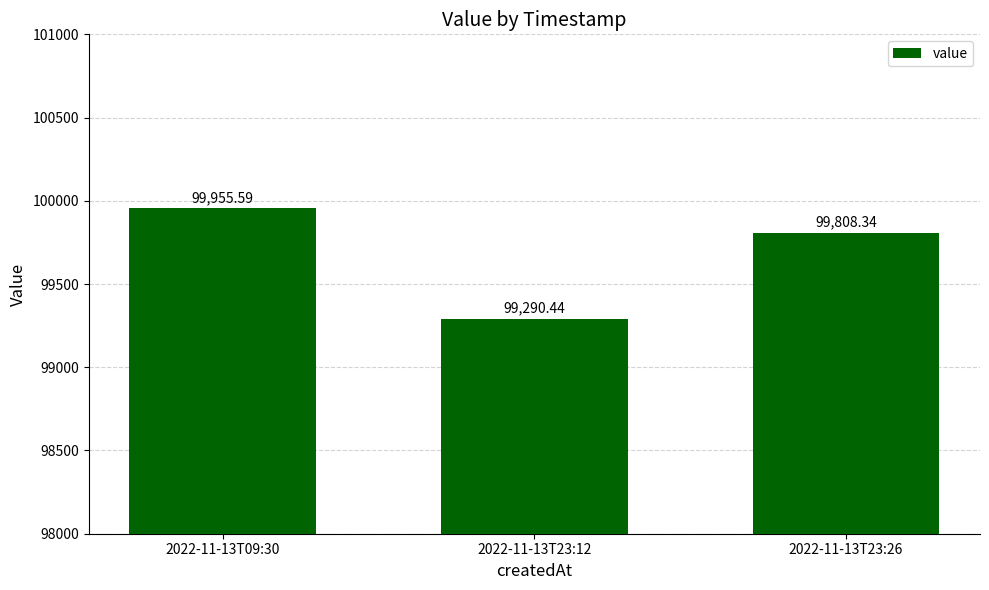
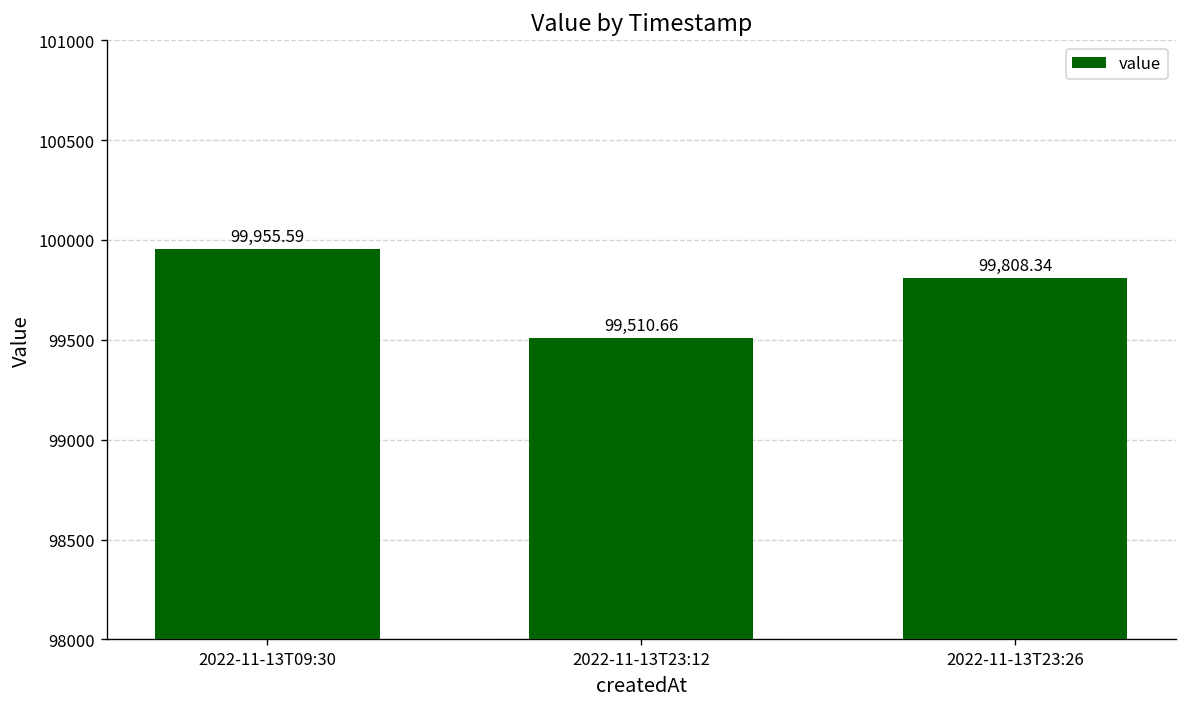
2022-11-13T23:12: 99,290.44 -> 99,510.66
